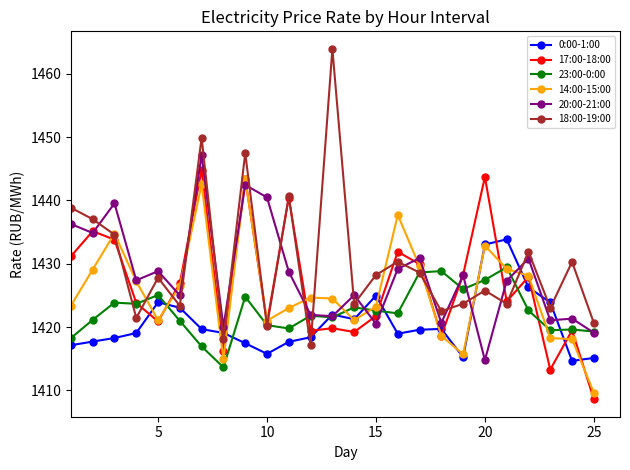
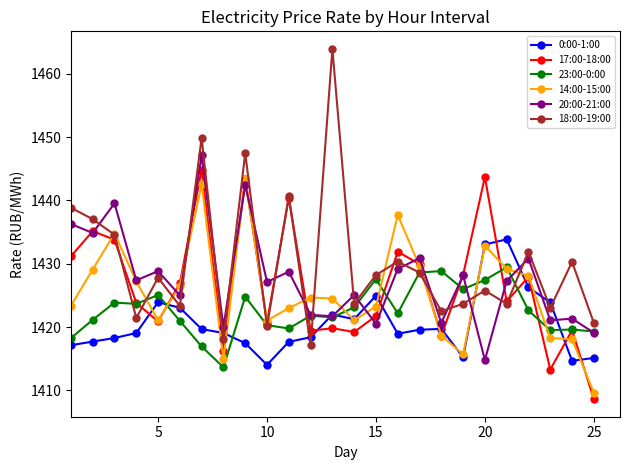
0:00-1:00, 10: 1416 -> 1414
20:00-21:00, 10: 1440 -> 1427
23:00-0:00, 15: 1423 -> 1428
